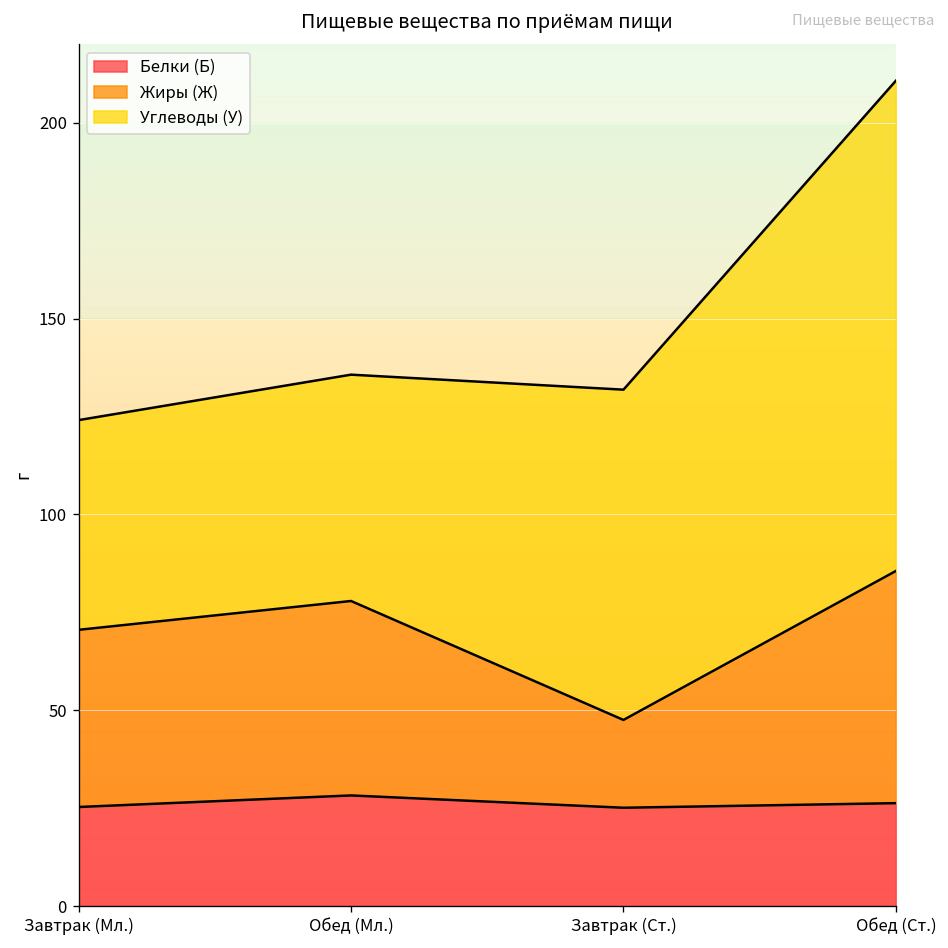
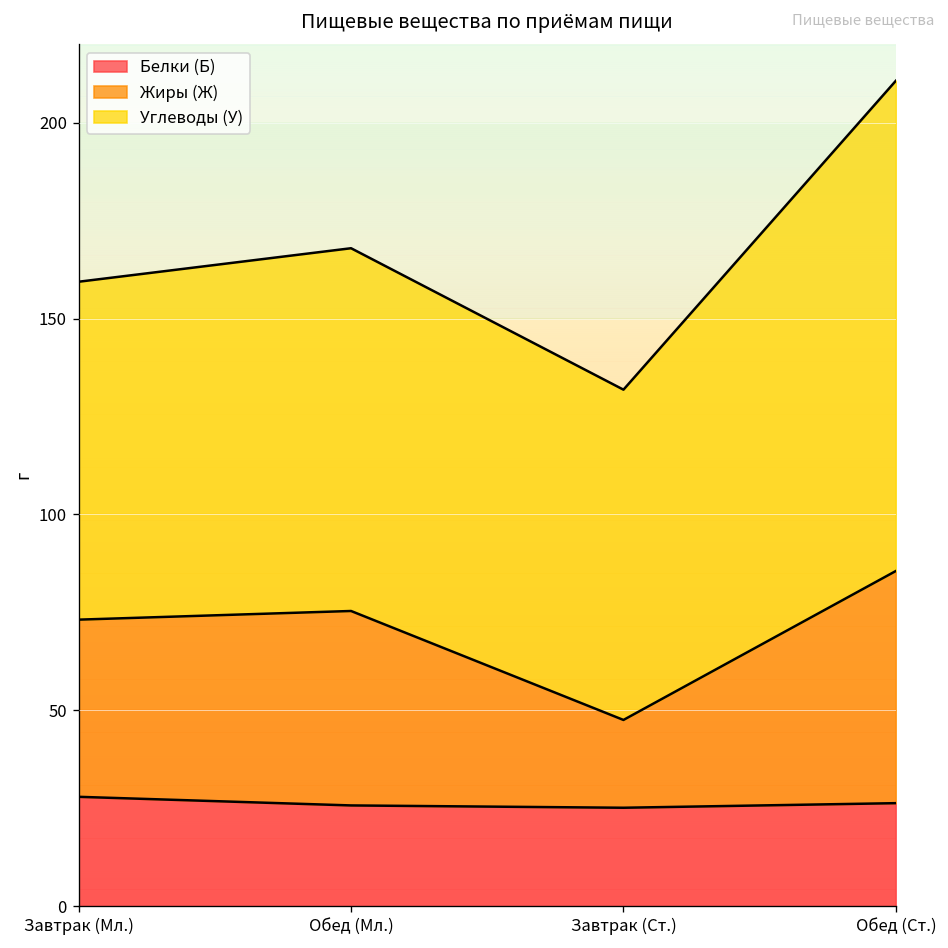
Белки (Б), Завтрак (Мл.): 25 -> 28
Углеводы (У), Завтрак (Мл.): 54 -> 86
Белки (Б), Обед (Мл.): 28 -> 26
Углеводы (У), Обед (Мл.): 58 -> 93
